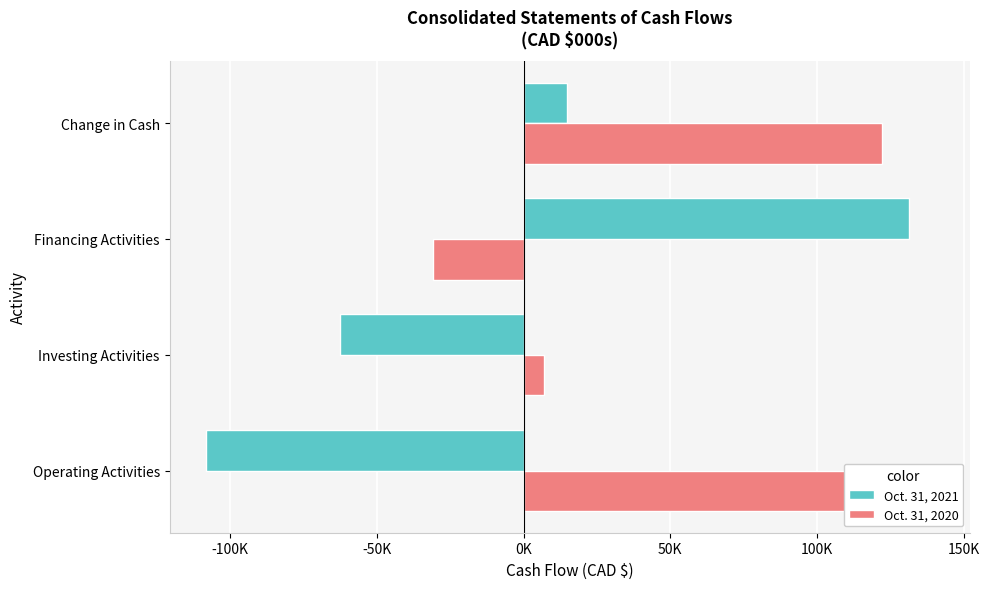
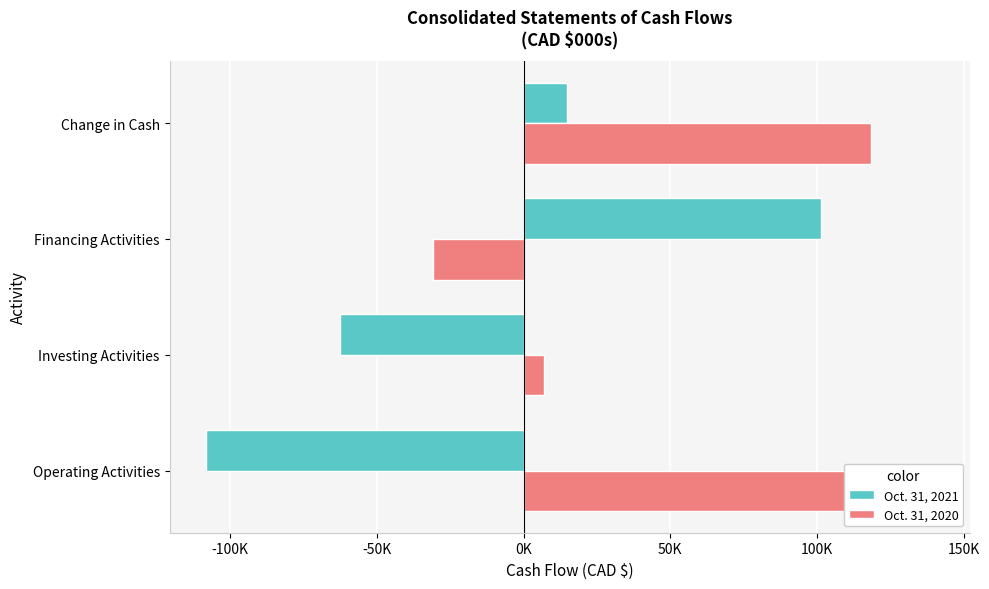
Oct. 31, 2020, Change in Cash: 122000 -> 118000
Oct. 31, 2021, Financing Activities: 131000 -> 101000
